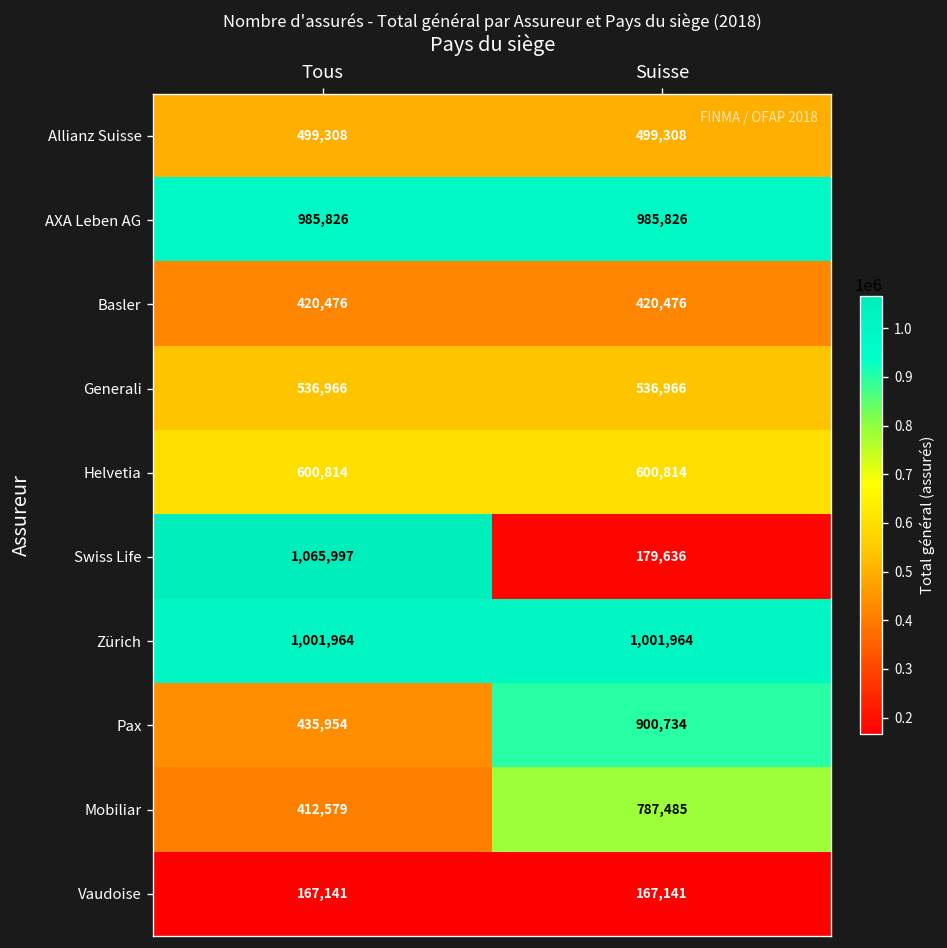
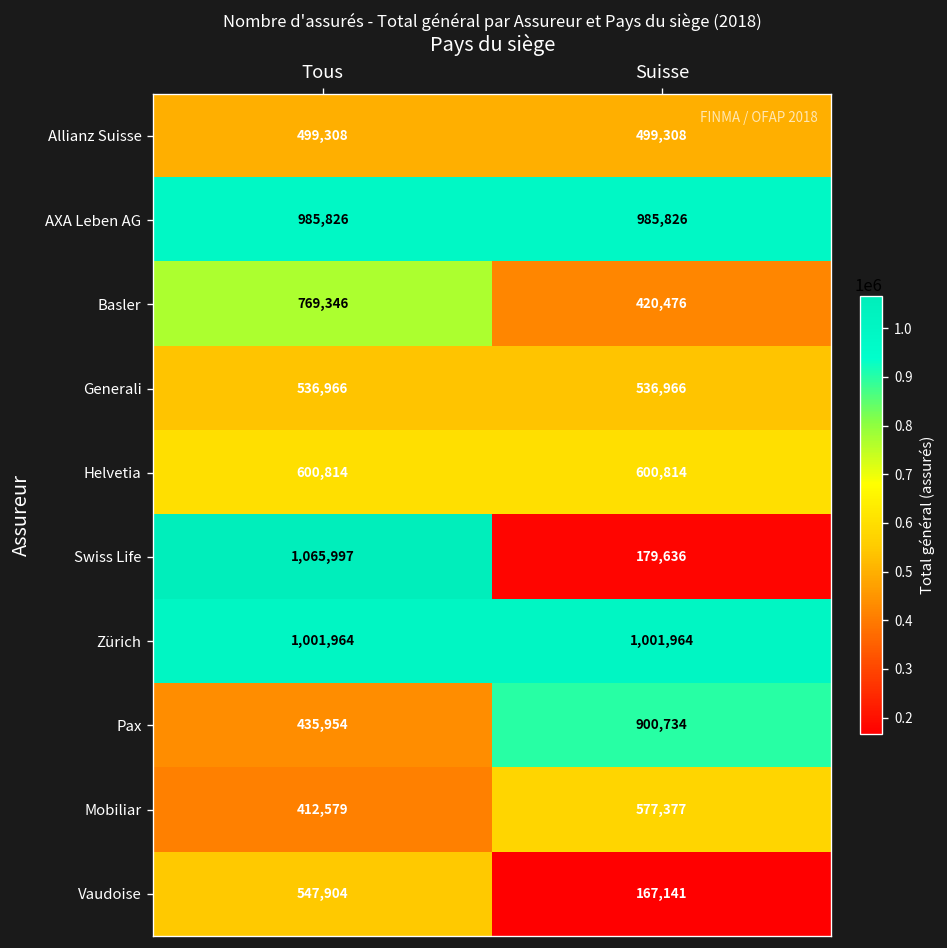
Basler, Tous: 420,476 -> 769,346
Mobiliar, Suisse: 787,485 -> 577,377
Vaudoise, Tous: 167,141 -> 547,904
